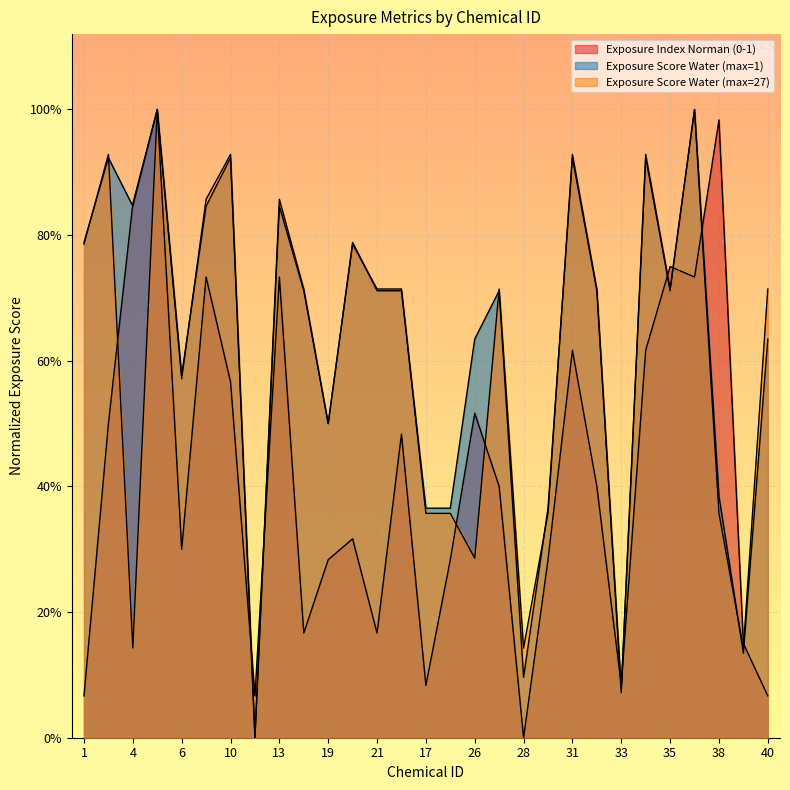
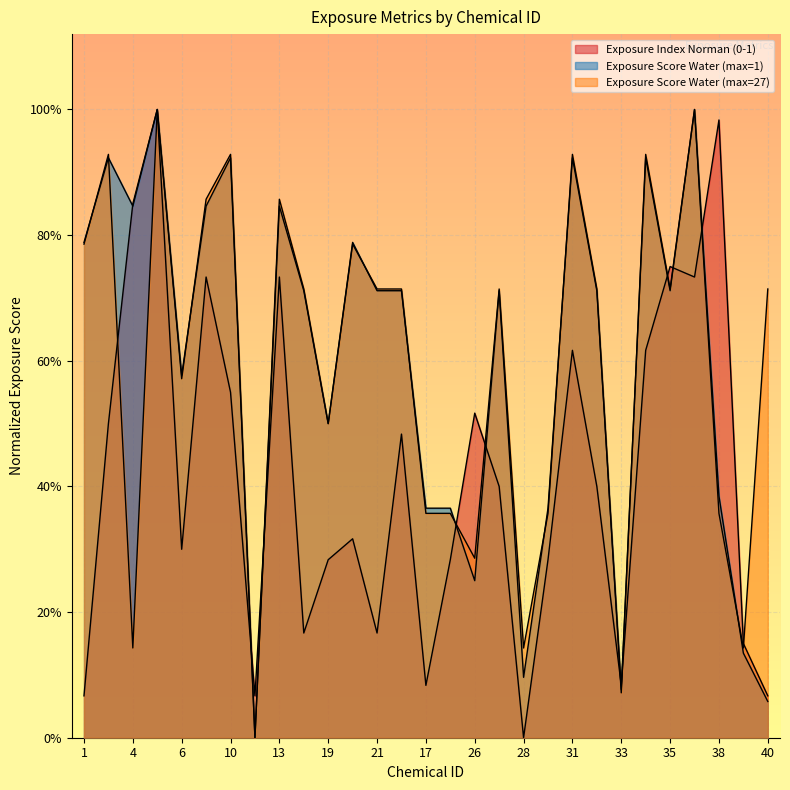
Exposure Index Norman (0-1), 10: 57% -> 55%
Exposure Score Water (max=1), 26: 63% -> 25%
Exposure Score Water (max=1), 40: 63% -> 6%
